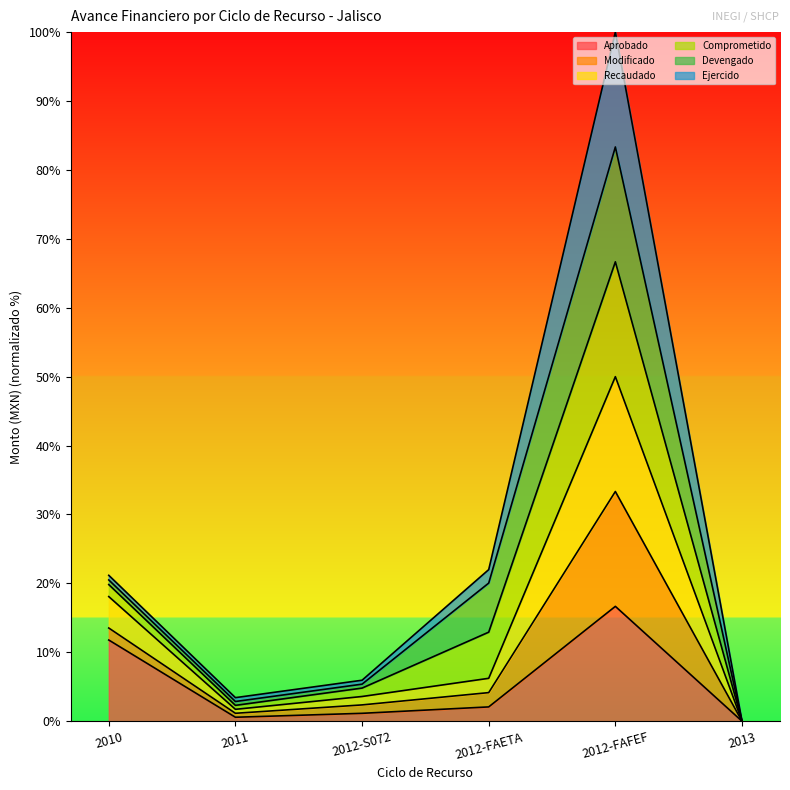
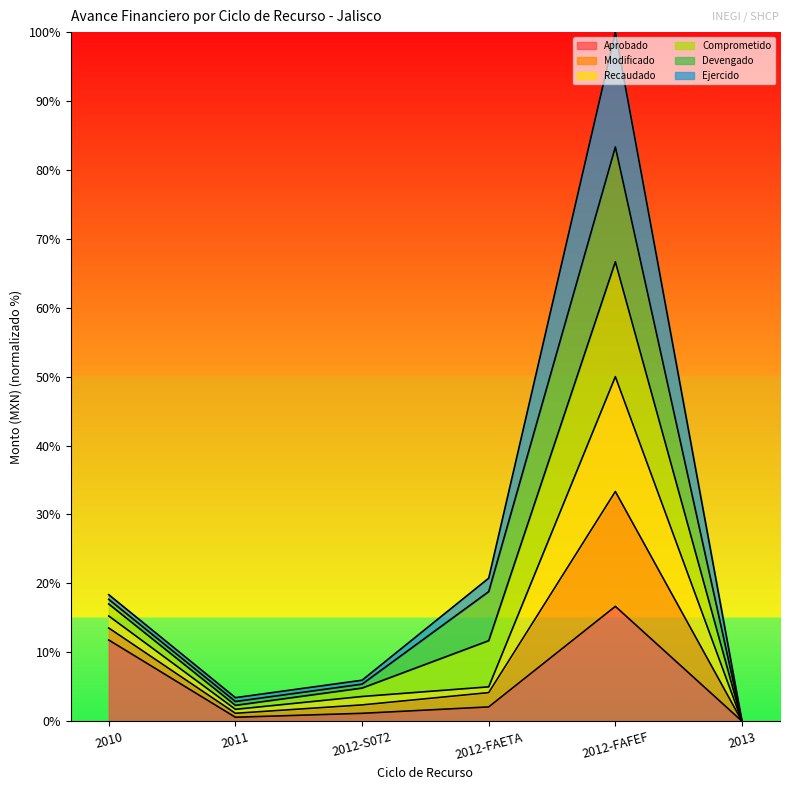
Recaudado, 2010: 5% -> 2%
Recaudado, 2012-FAETA: 2% -> 1%
